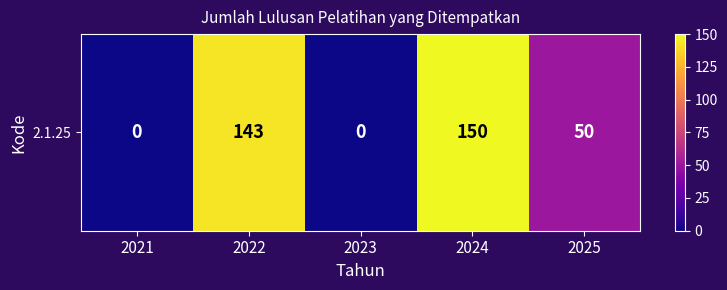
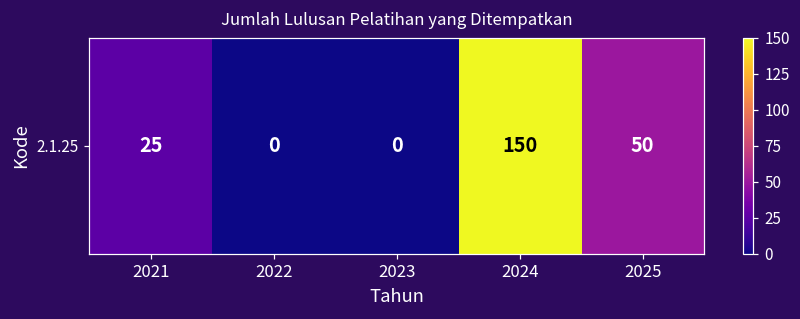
2.1.25, 2021: 0 -> 25
2.1.25, 2022: 143 -> 0
